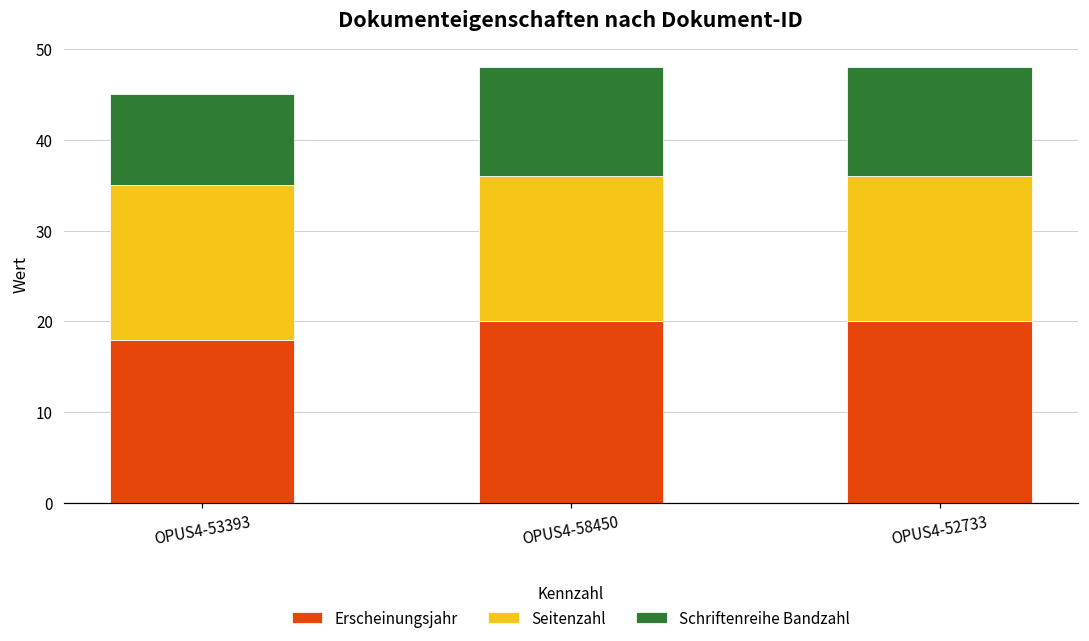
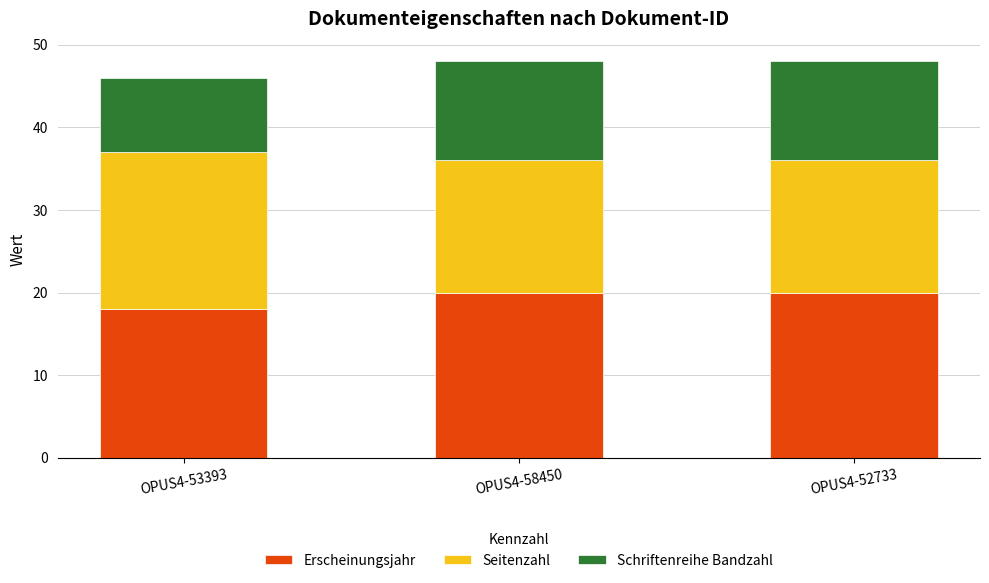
Seitenzahl, OPUS4-53393: 17 -> 19
Schriftenreihe Bandzahl, OPUS4-53393: 10 -> 9
